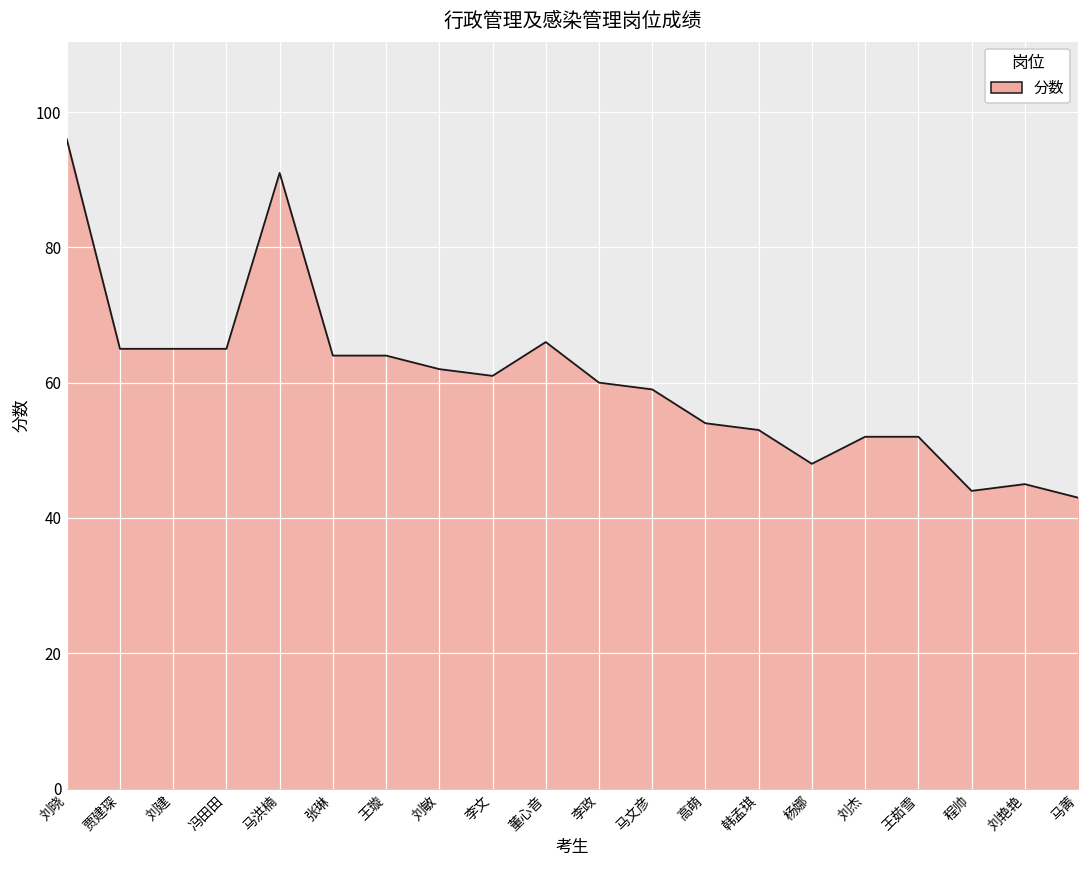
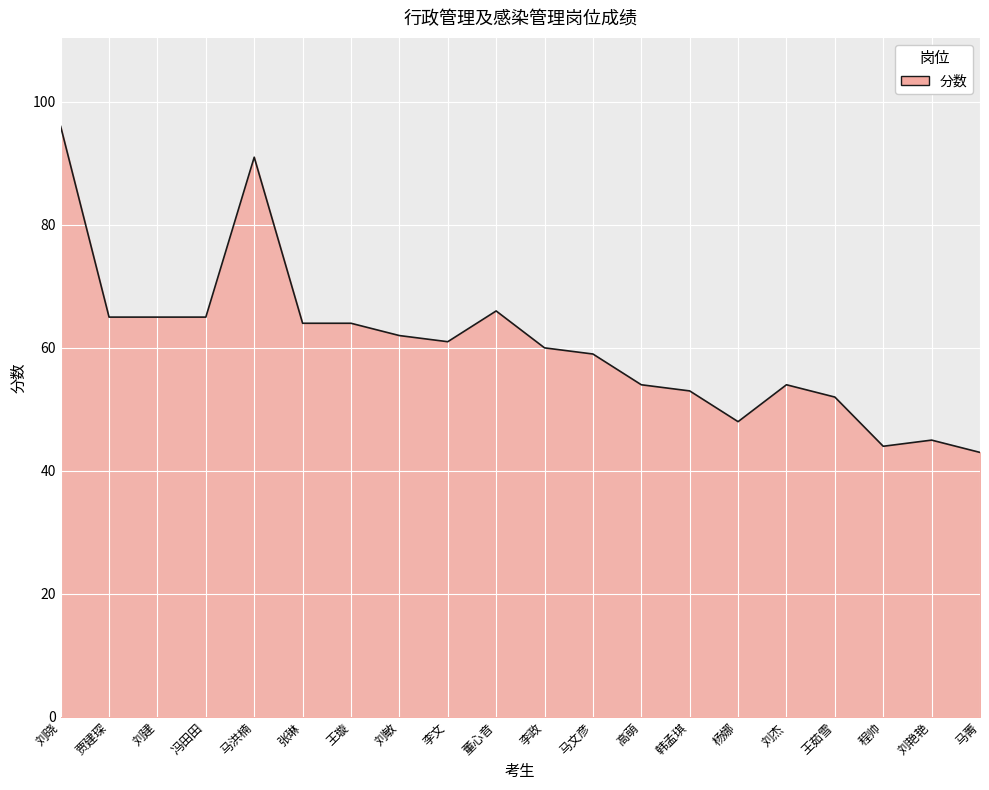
刘杰: 52 -> 54
